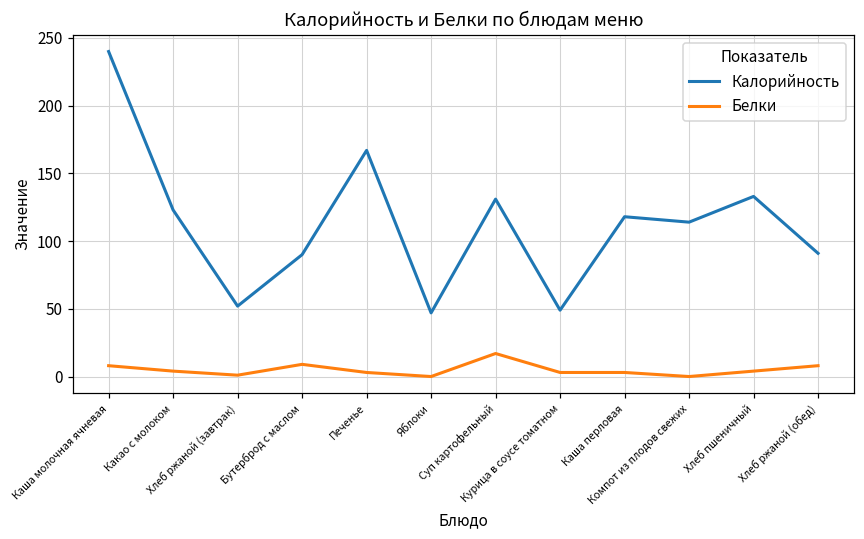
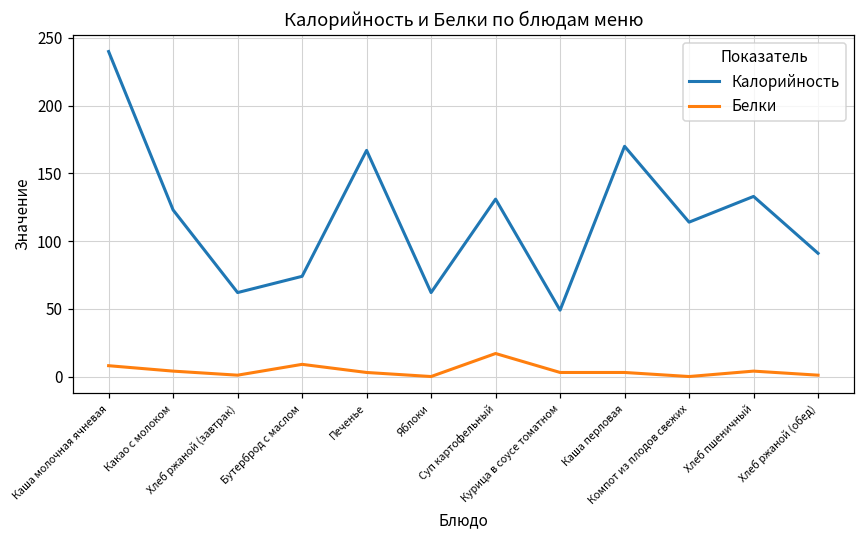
Калорийность, Хлеб ржаной (завтрак): 52 -> 62
Калорийность, Бутерброд с маслом: 90 -> 74
Калорийность, Яблоки: 47 -> 62
Калорийность, Каша перловая: 118 -> 170
Белки, Хлеб ржаной (обед): 8 -> 1
